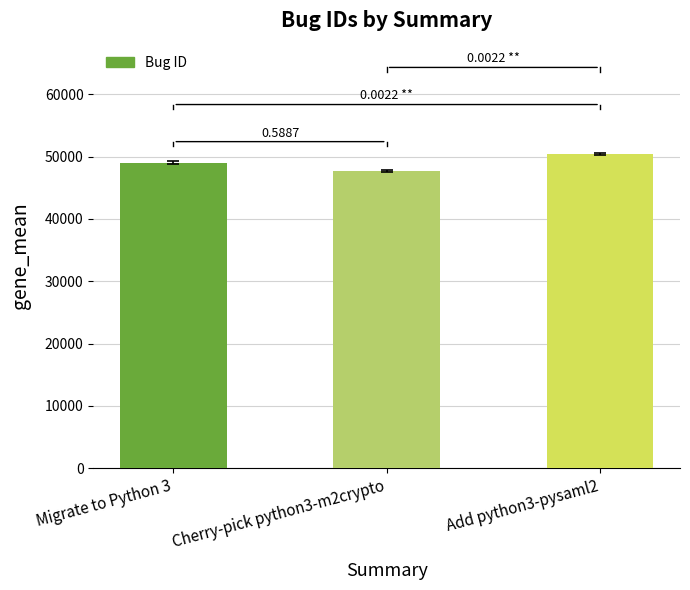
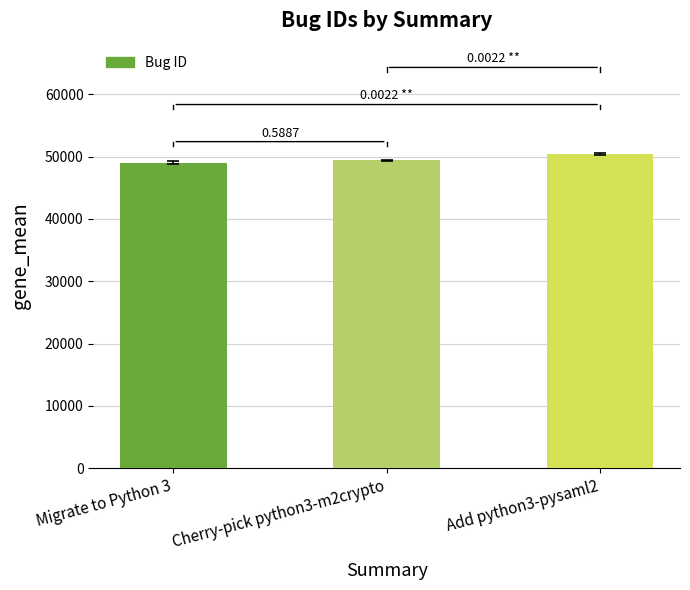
Bug ID, Cherry-pick python3-m2crypto: 48000 -> 49000
